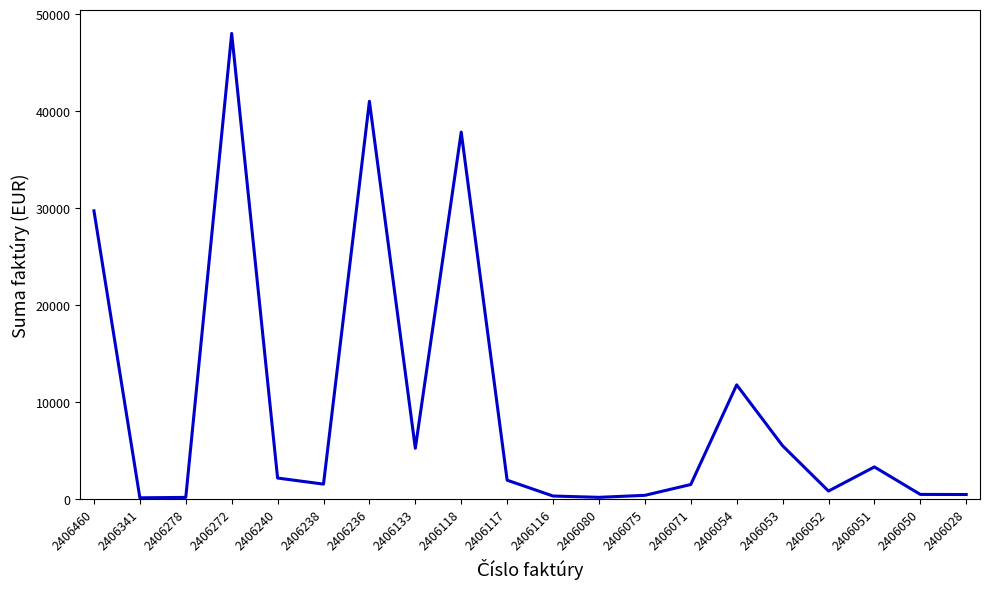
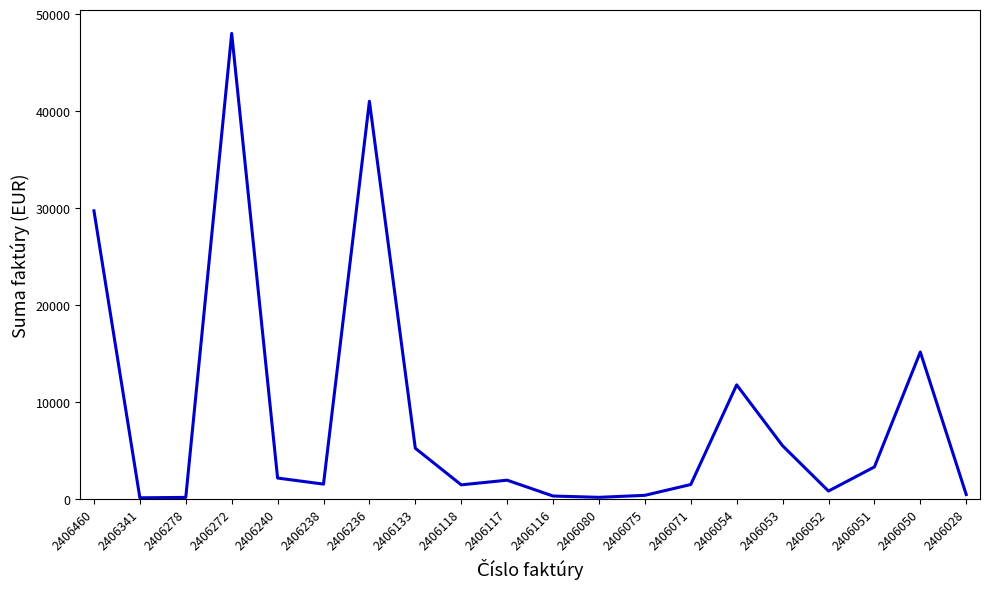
2406118: 38000 -> 1000
2406050: 0 -> 15000
